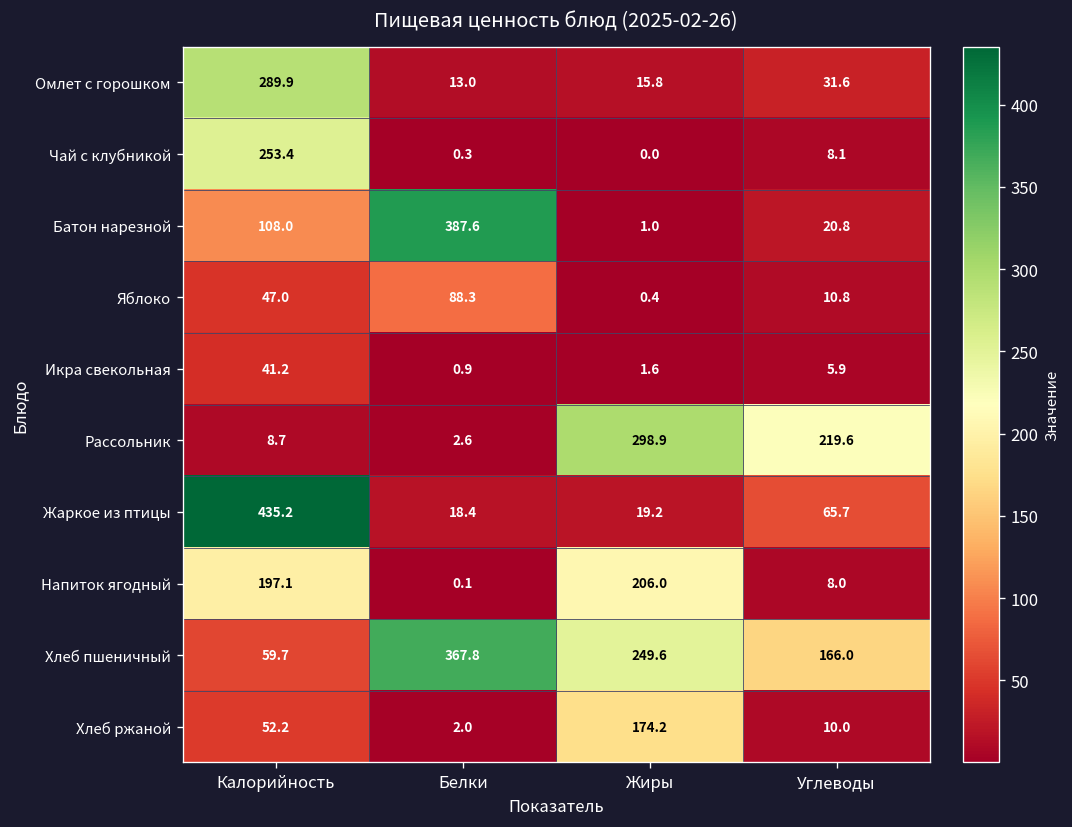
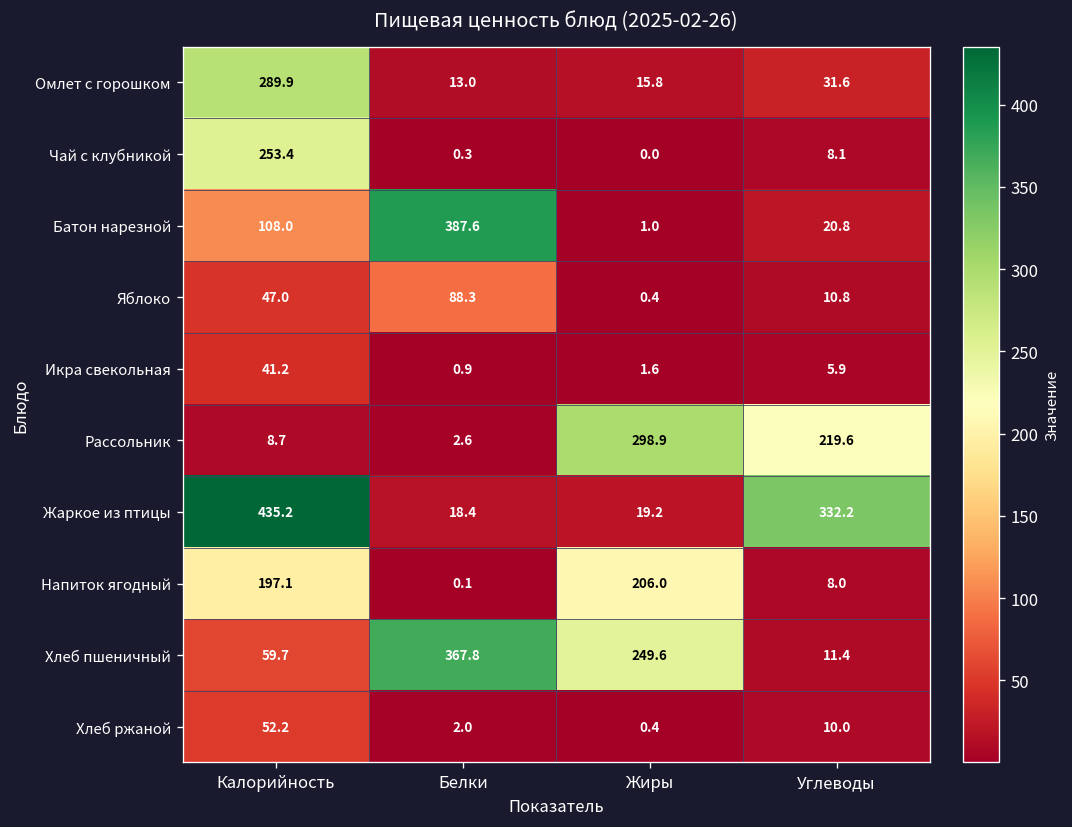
Жаркое из птицы, Углеводы: 65.7 -> 332.2
Хлеб пшеничный, Углеводы: 166.0 -> 11.4
Хлеб ржаной, Жиры: 174.2 -> 0.4
